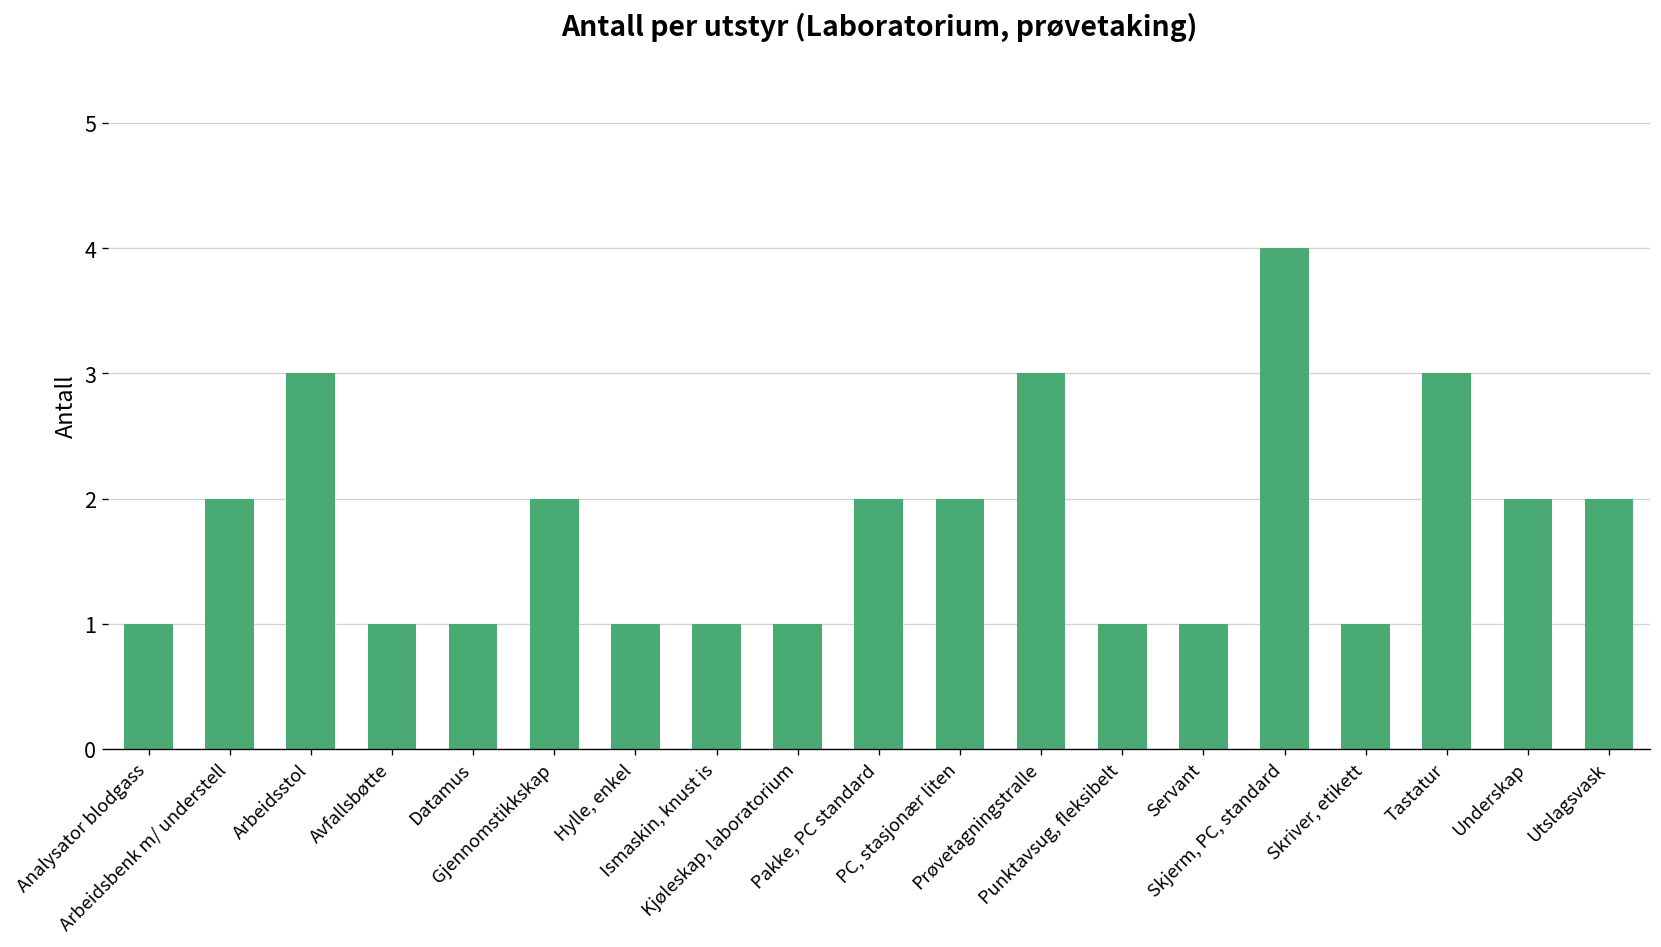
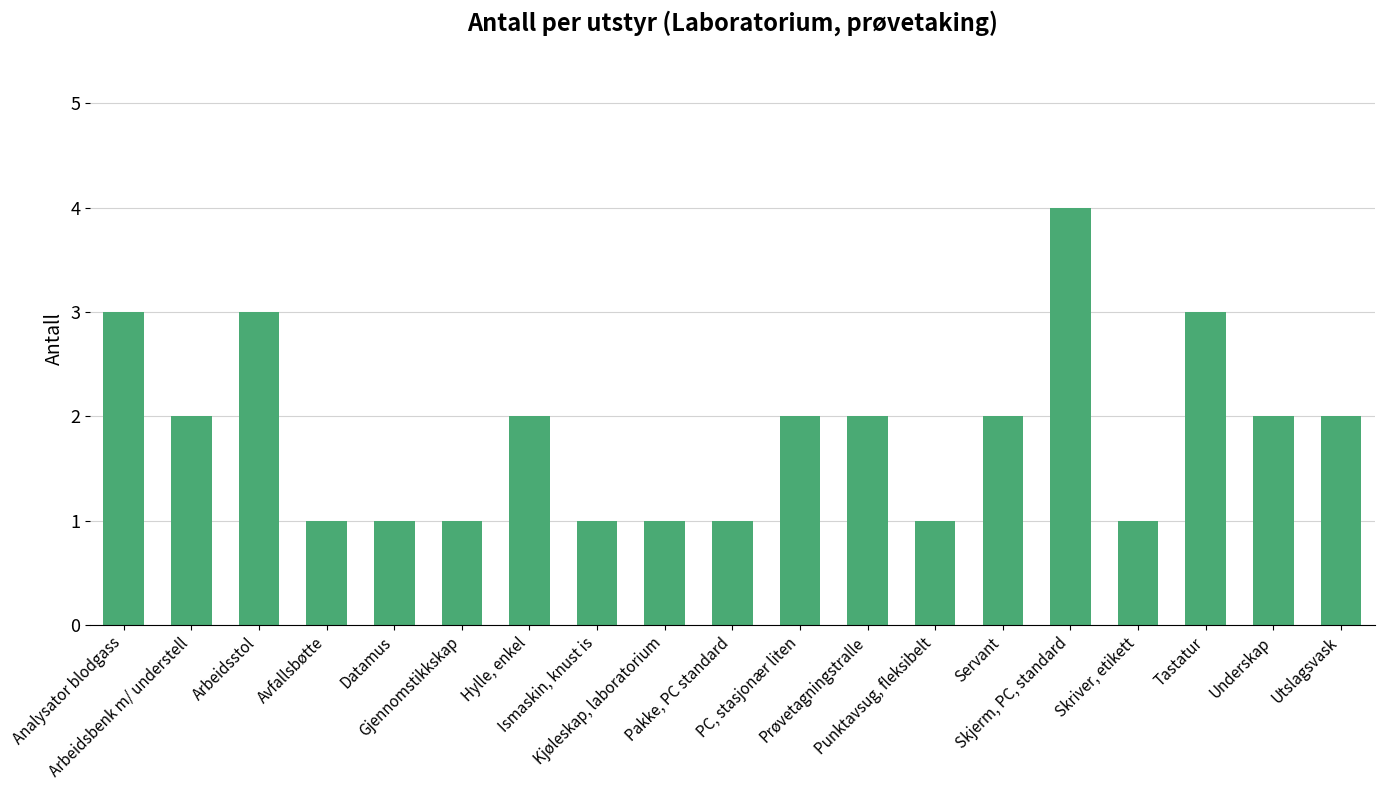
Analysator blodgass: 1 -> 3
Gjennomstikkskap: 2 -> 1
Hylle, enkel: 1 -> 2
Pakke, PC standard: 2 -> 1
Prøvetagningstralle: 3 -> 2
Servant: 1 -> 2
